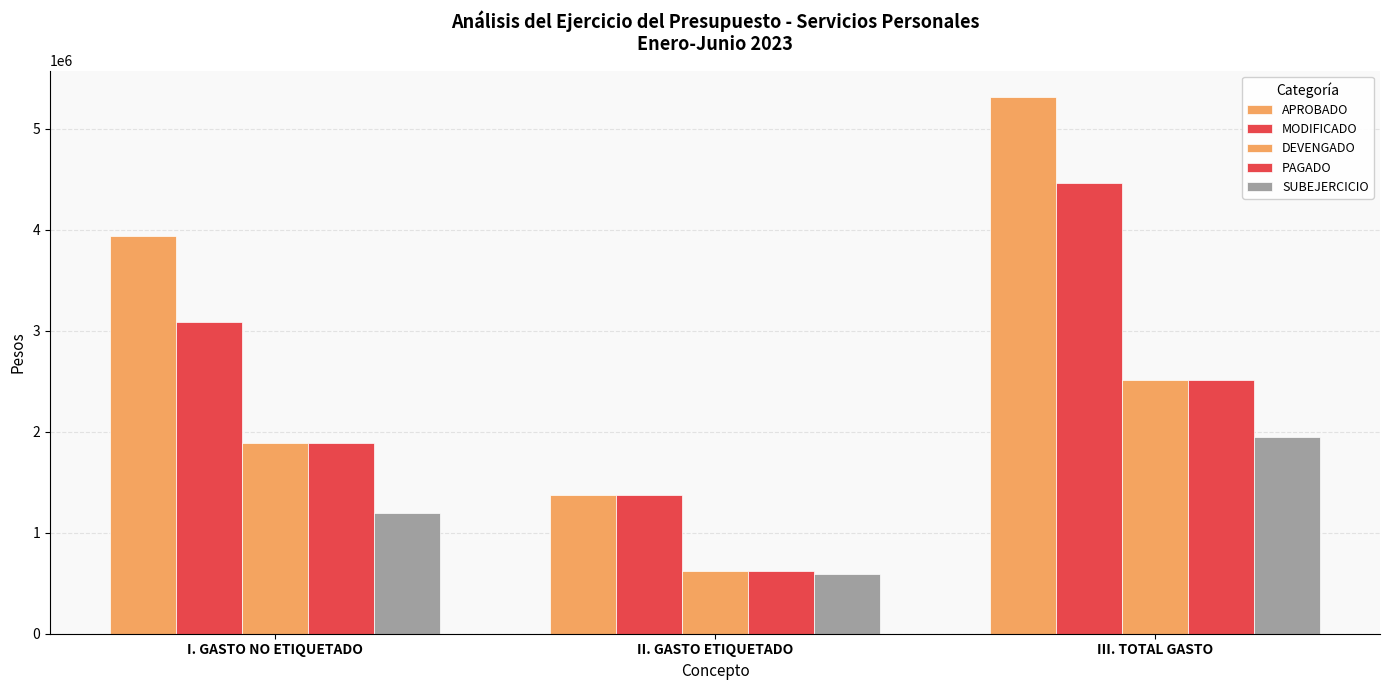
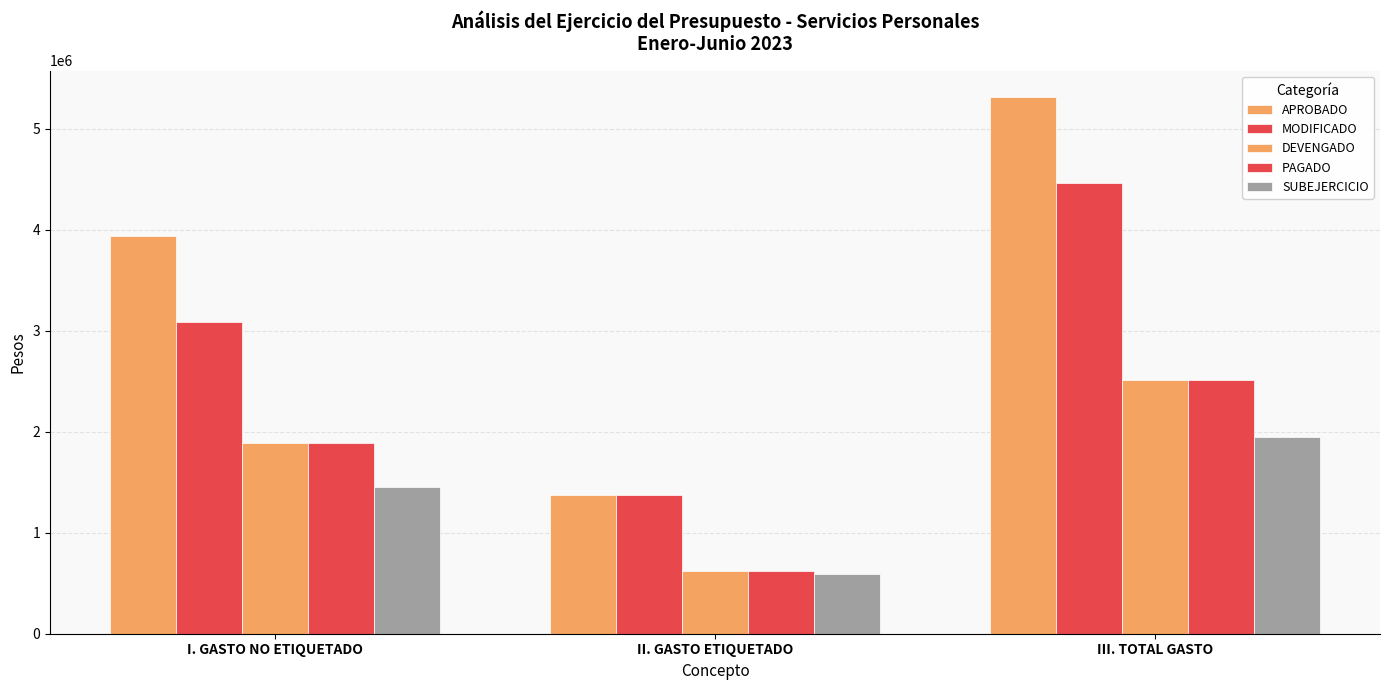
SUBEJERCICIO, I. GASTO NO ETIQUETADO: 1200000 -> 1450000
